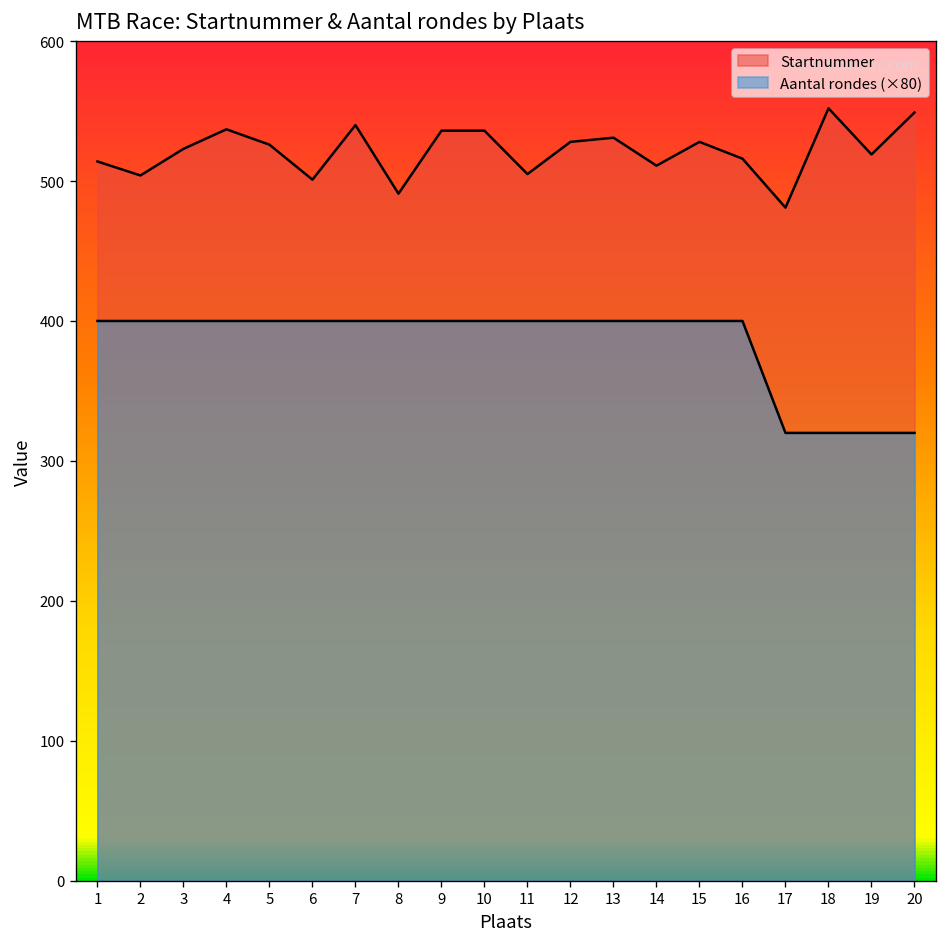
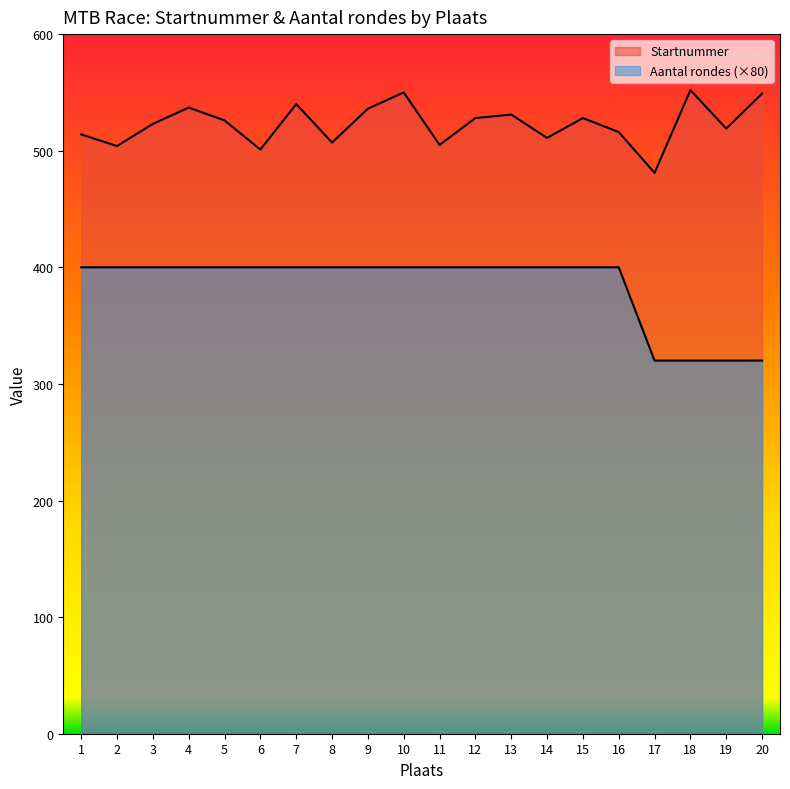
Startnummer, 8: 491 -> 507
Startnummer, 10: 536 -> 550
